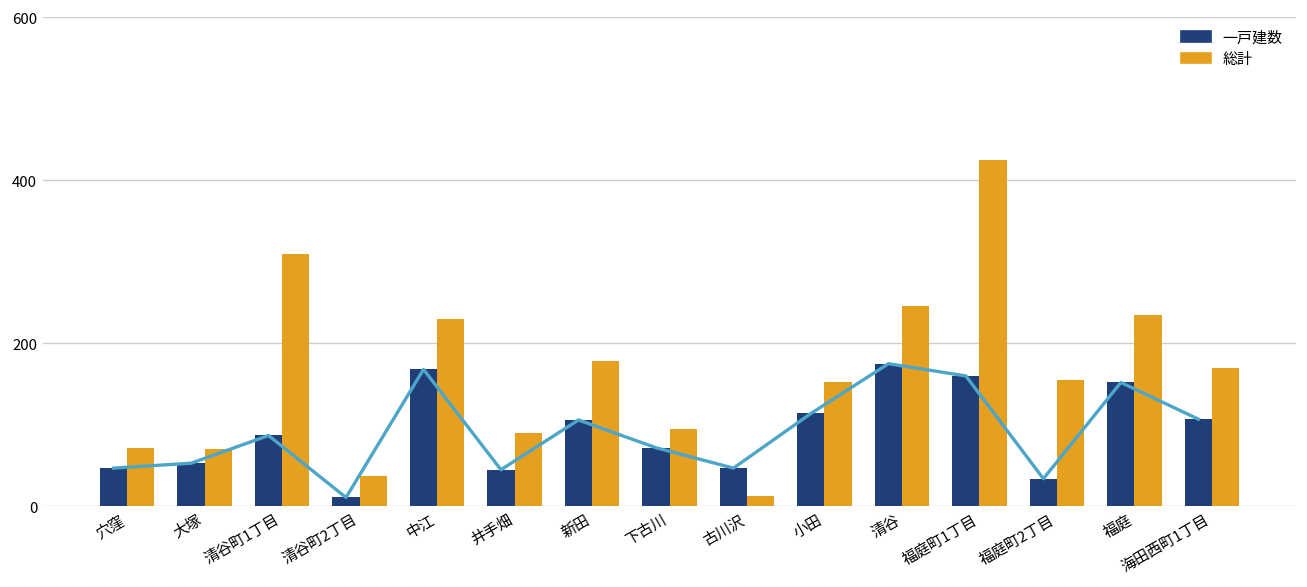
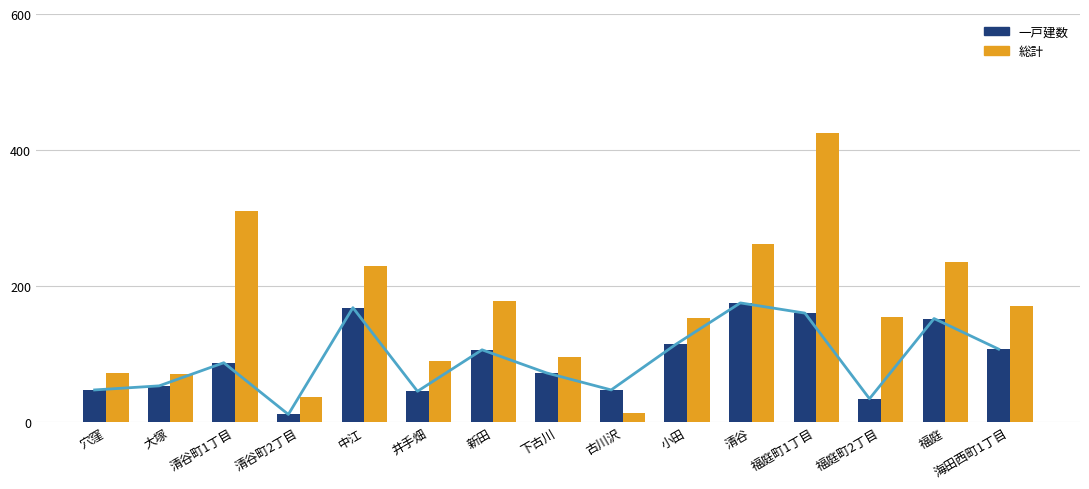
総計, 清谷: 250 -> 260
